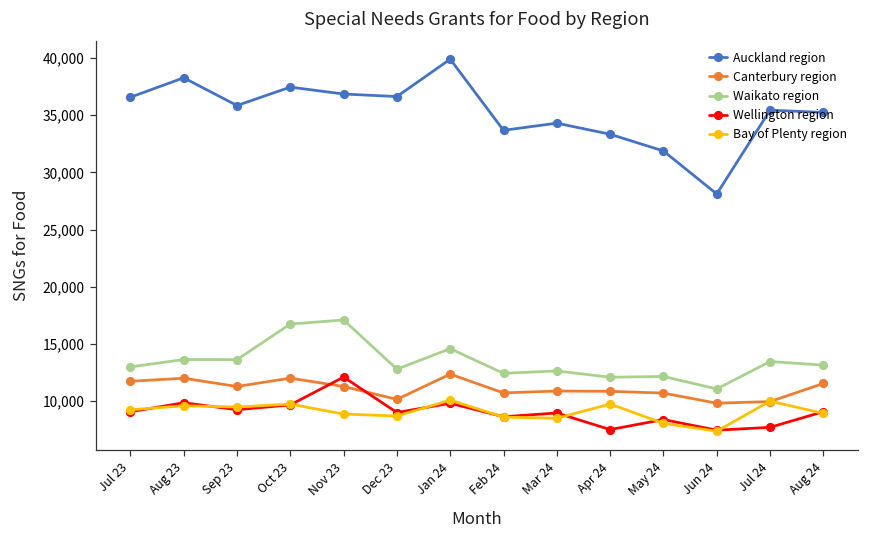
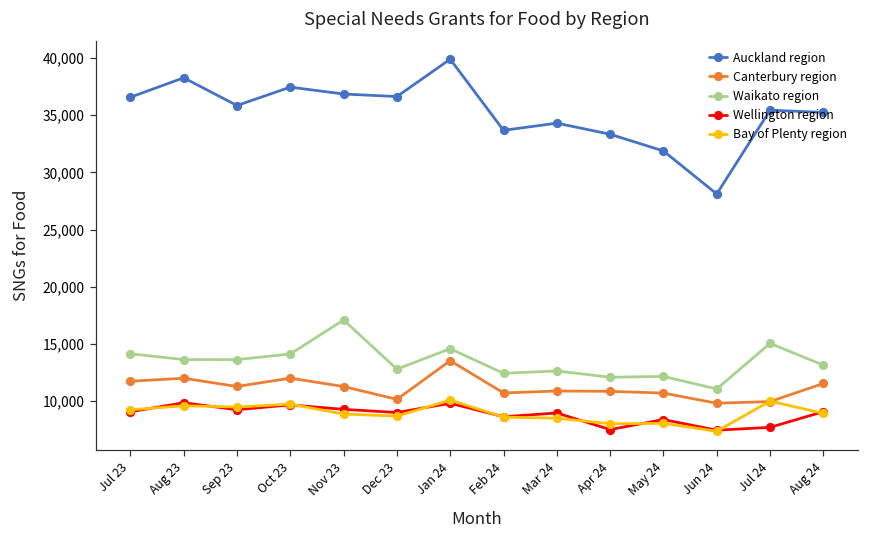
Waikato region, Jul 23: 13,000 -> 14,100
Waikato region, Oct 23: 16,800 -> 14,100
Wellington region, Nov 23: 12,100 -> 9,300
Canterbury region, Jan 24: 12,400 -> 13,600
Bay of Plenty region, Apr 24: 9,800 -> 8,000
Waikato region, Jul 24: 13,500 -> 15,100
